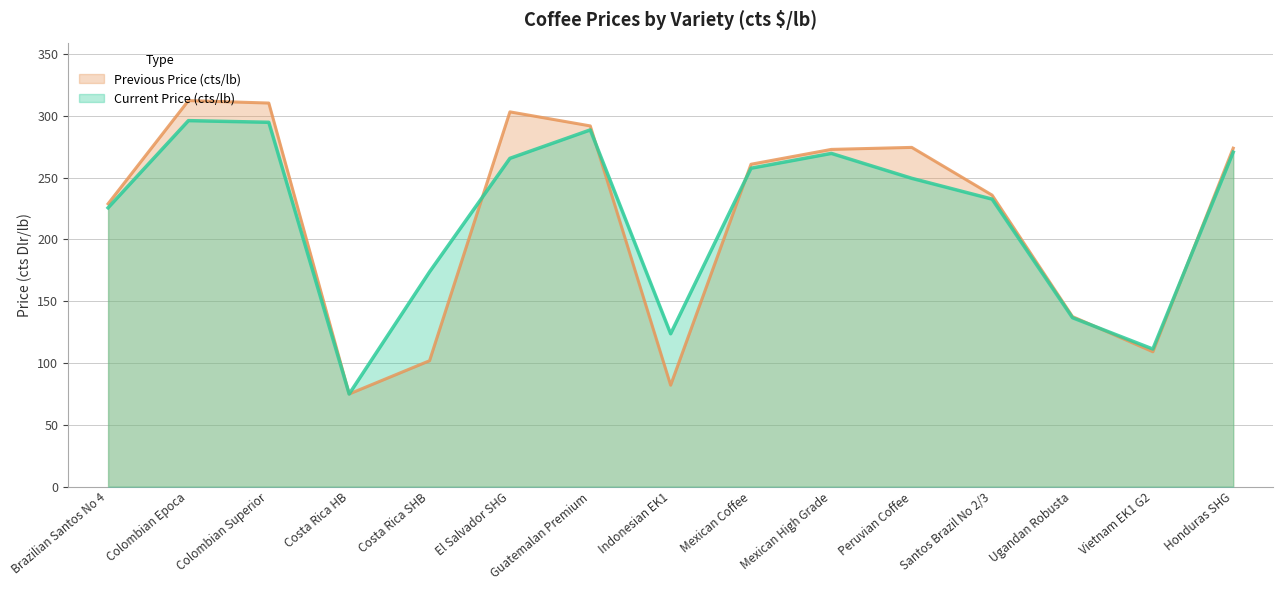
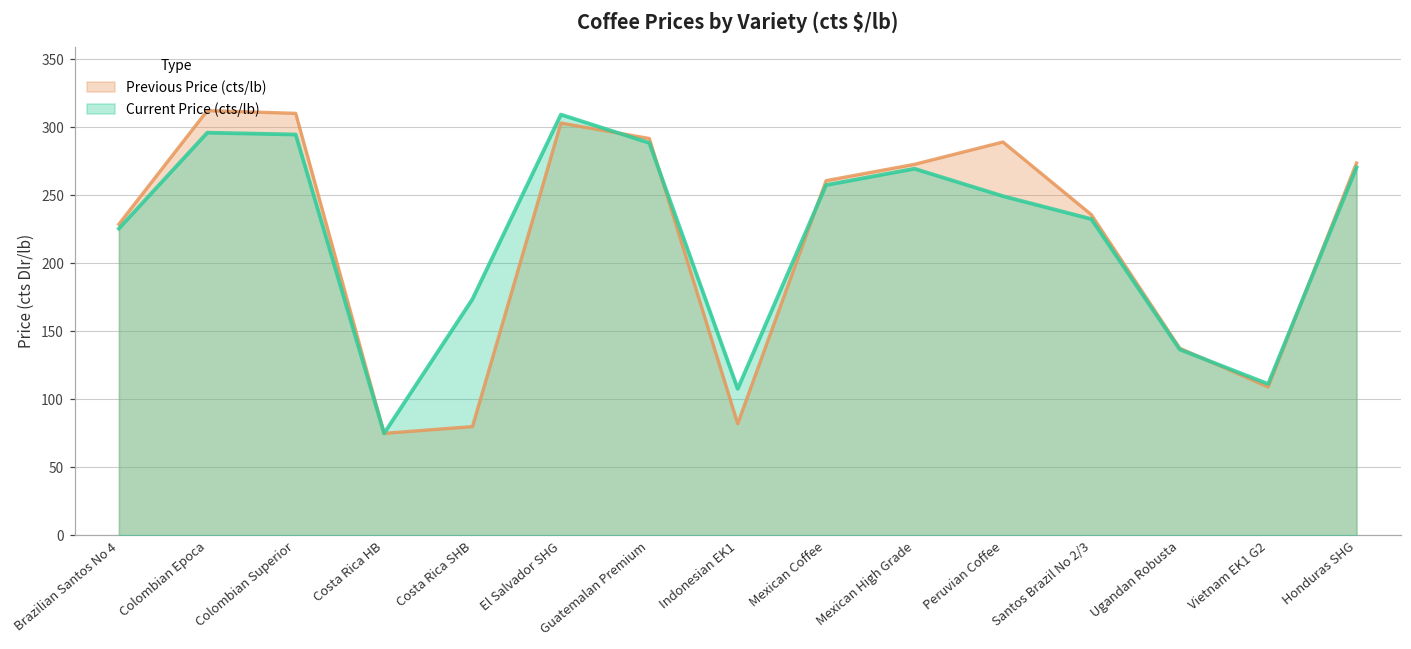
Previous Price (cts/lb), Costa Rica SHB: 102 -> 80
Current Price (cts/lb), El Salvador SHG: 266 -> 309
Current Price (cts/lb), Indonesian EK1: 124 -> 108
Previous Price (cts/lb), Peruvian Coffee: 275 -> 289
